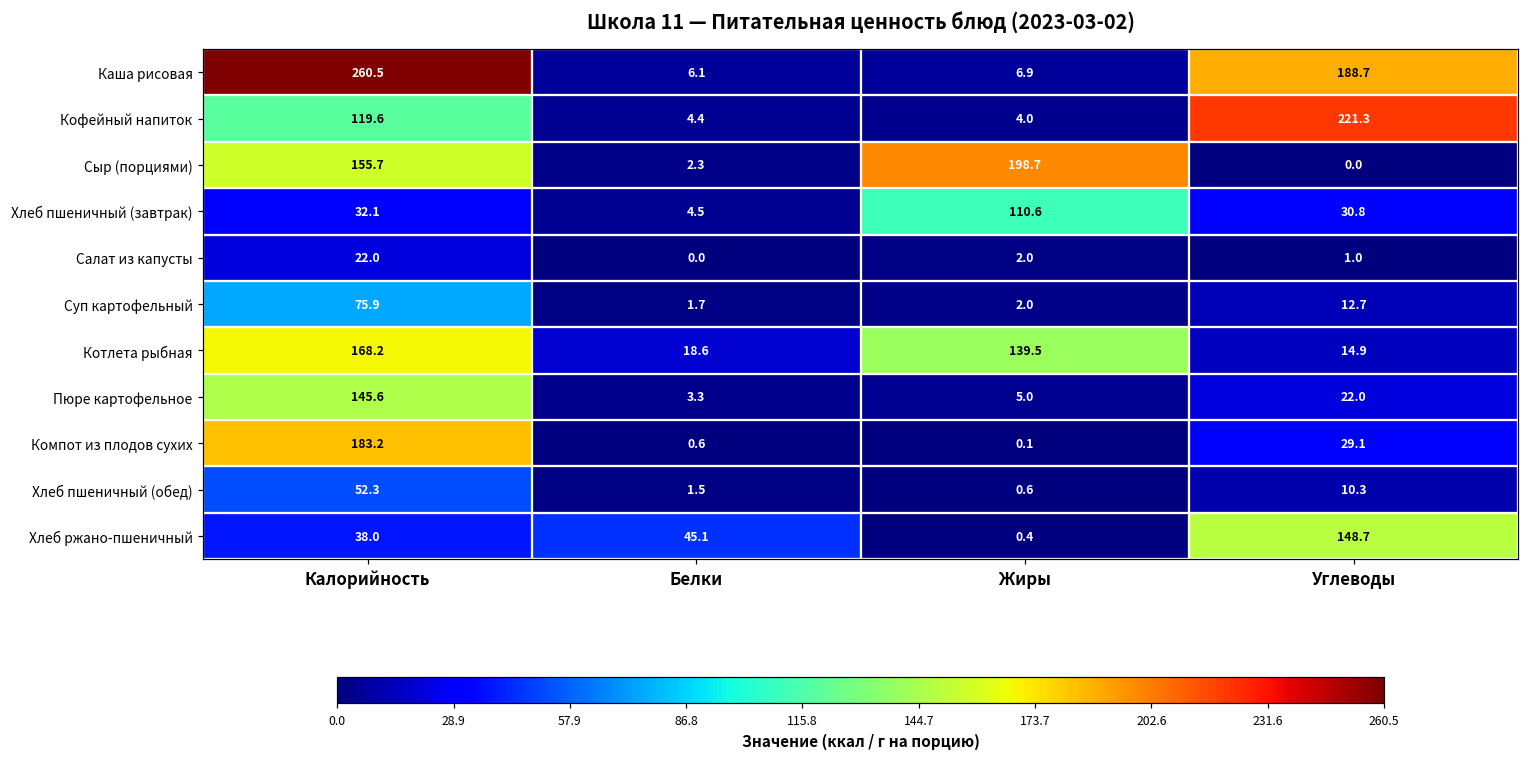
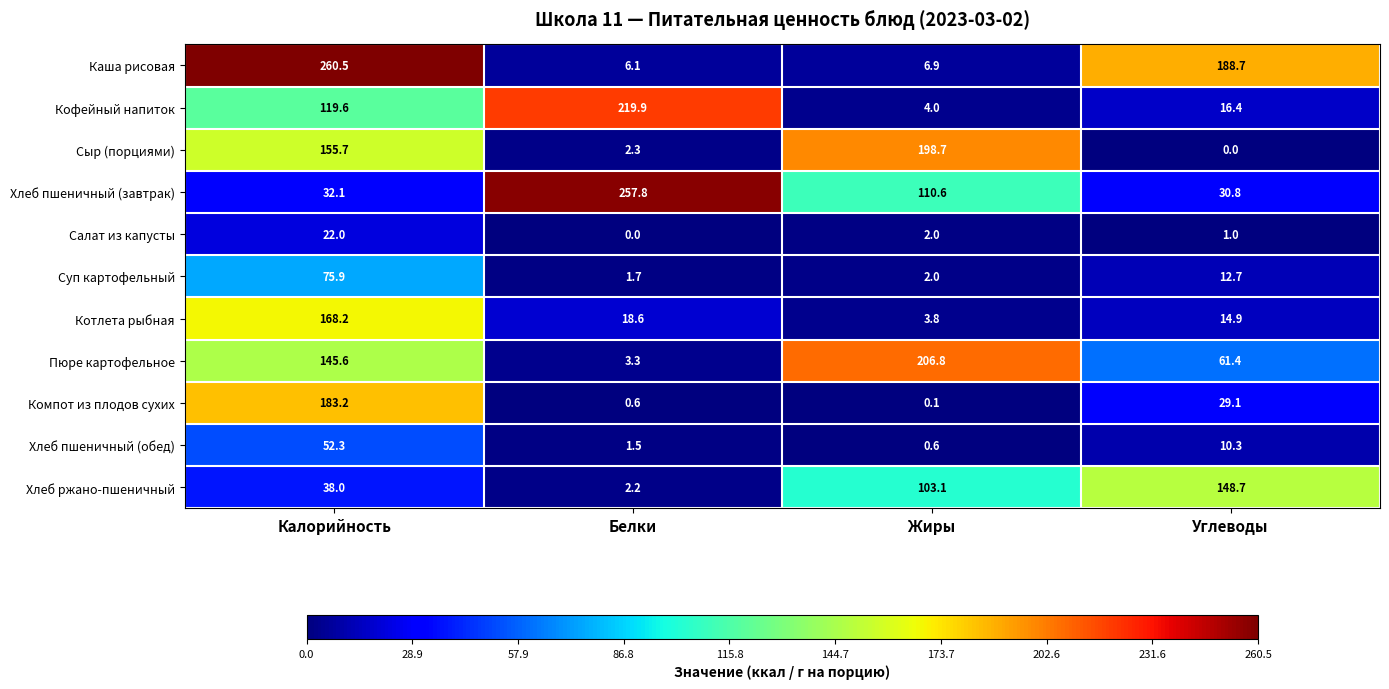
Кофейный напиток, Белки: 4.4 -> 219.9
Кофейный напиток, Углеводы: 221.3 -> 16.4
Хлеб пшеничный (завтрак), Белки: 4.5 -> 257.8
Котлета рыбная, Жиры: 139.5 -> 3.8
Пюре картофельное, Жиры: 5.0 -> 206.8
Пюре картофельное, Углеводы: 22.0 -> 61.4
Хлеб ржано-пшеничный, Белки: 45.1 -> 2.2
Хлеб ржано-пшеничный, Жиры: 0.4 -> 103.1
